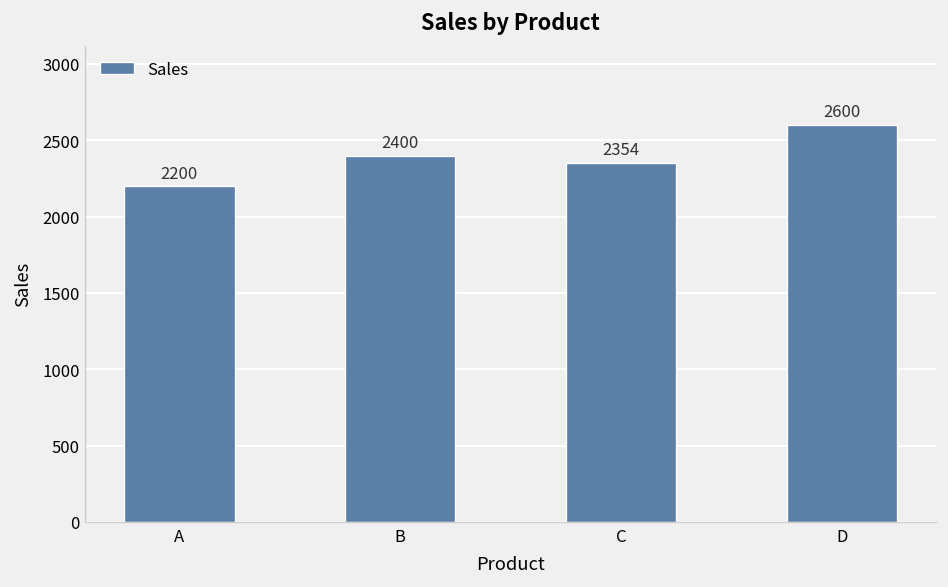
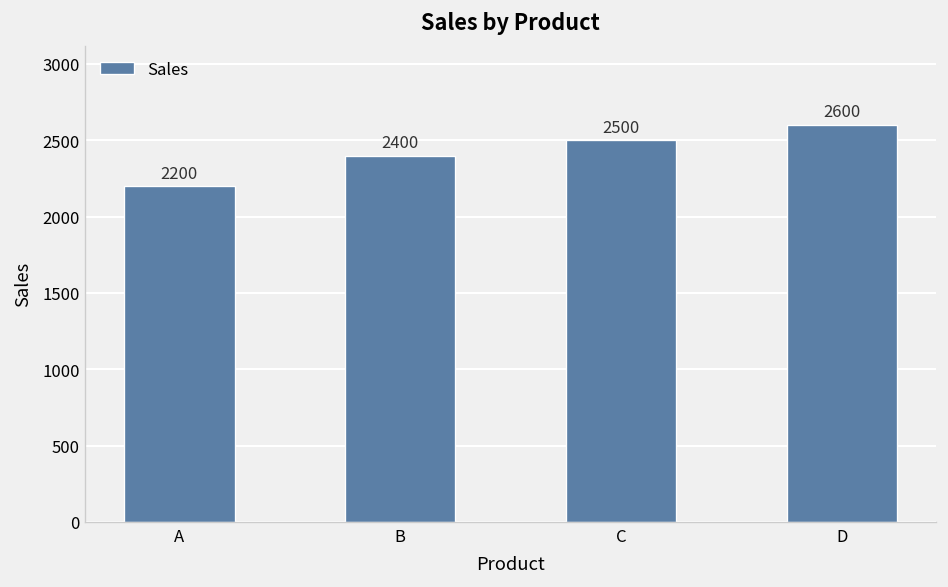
C: 2354 -> 2500
